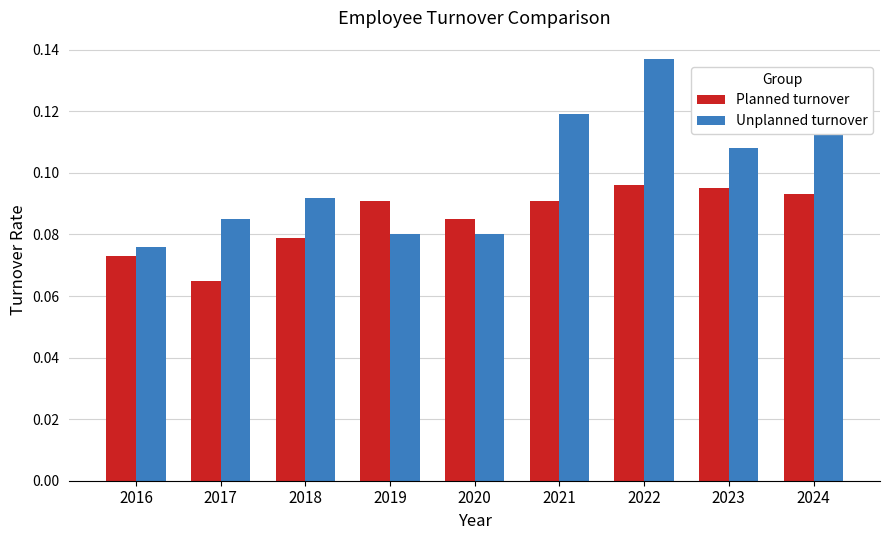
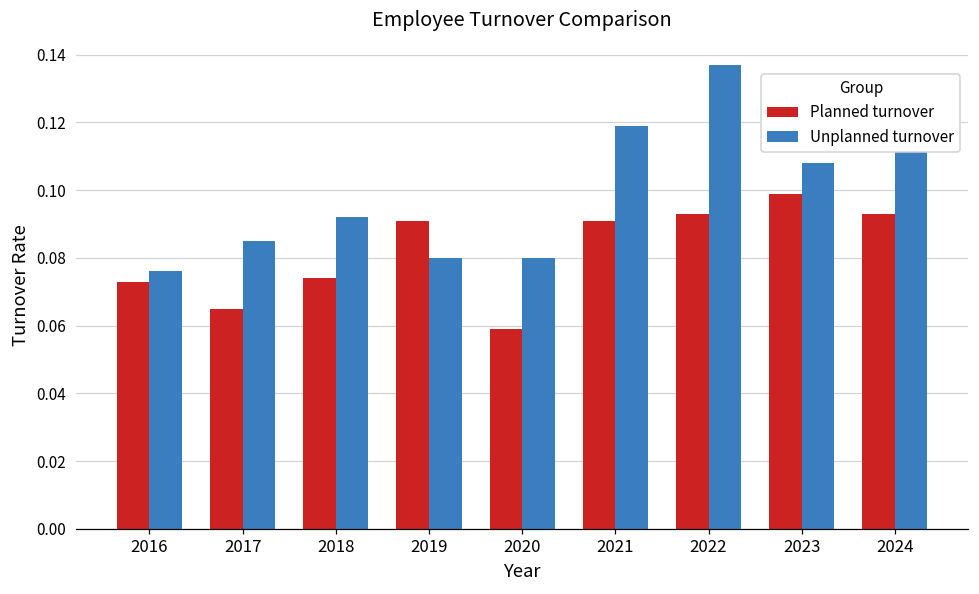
Planned turnover, 2018: 0.079 -> 0.074
Planned turnover, 2020: 0.085 -> 0.059
Planned turnover, 2022: 0.096 -> 0.093
Planned turnover, 2023: 0.095 -> 0.099
